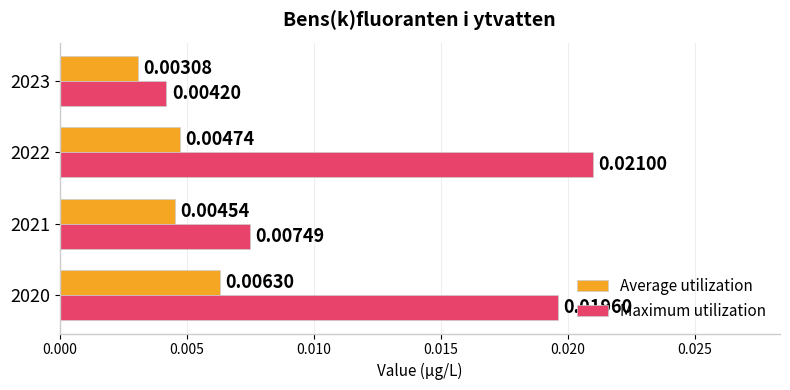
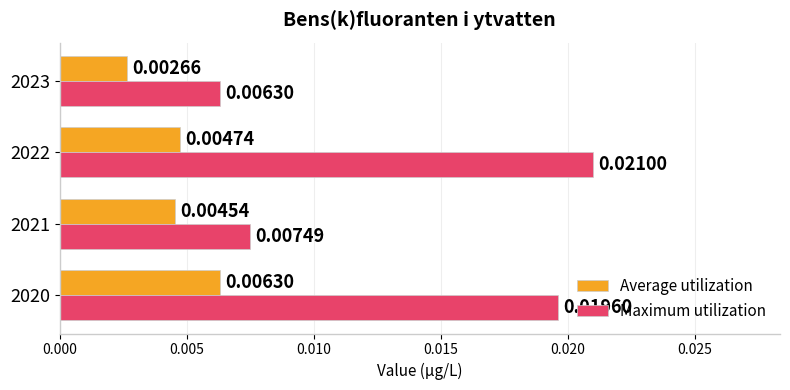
Average utilization, 2023: 0.00308 -> 0.00266
Maximum utilization, 2023: 0.00420 -> 0.00630
